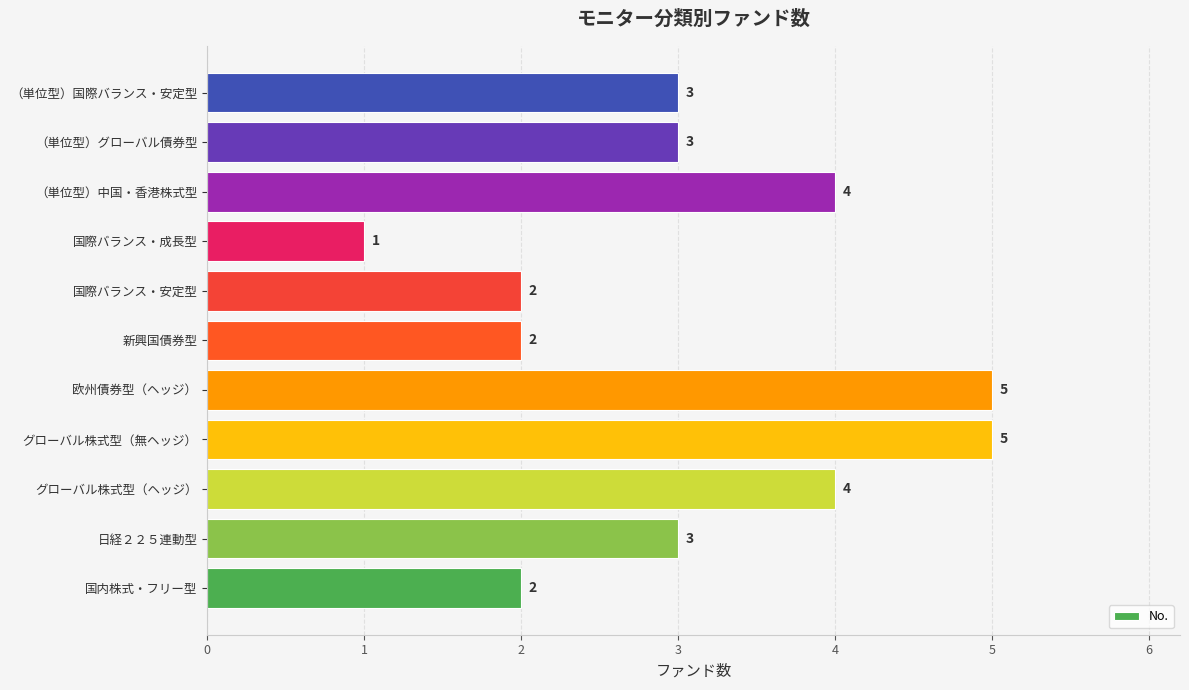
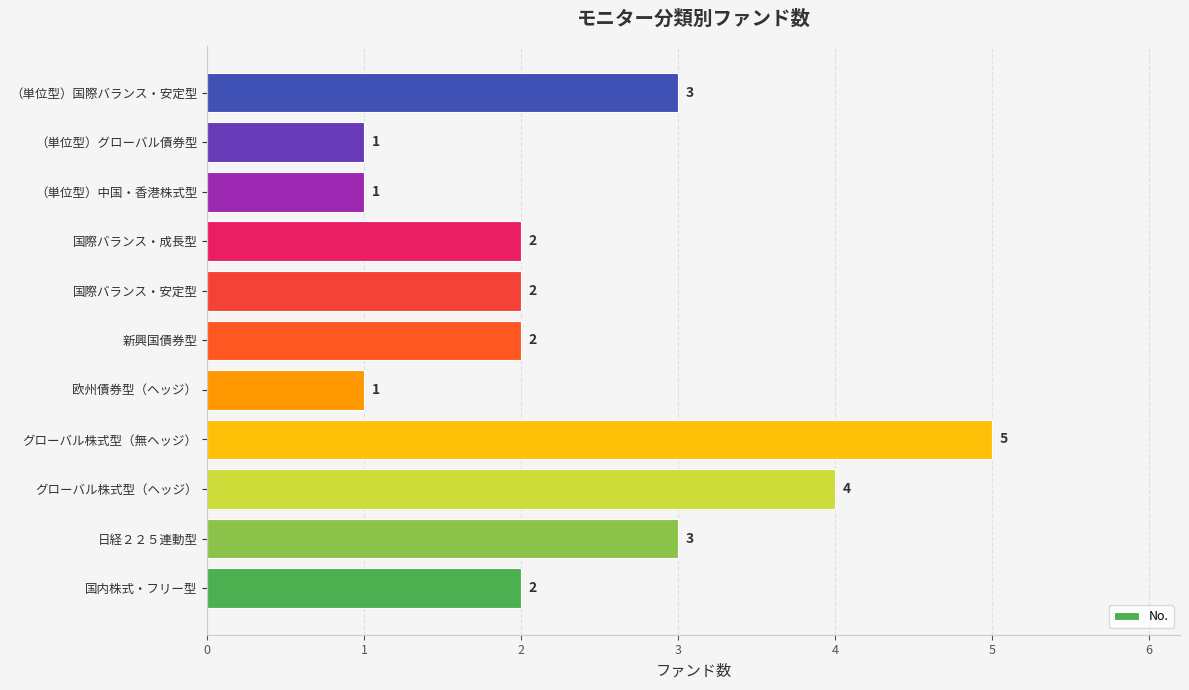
（単位型）グローバル債券型: 3 -> 1
（単位型）中国・香港株式型: 4 -> 1
国際バランス・成長型: 1 -> 2
欧州債券型（ヘッジ）: 5 -> 1
